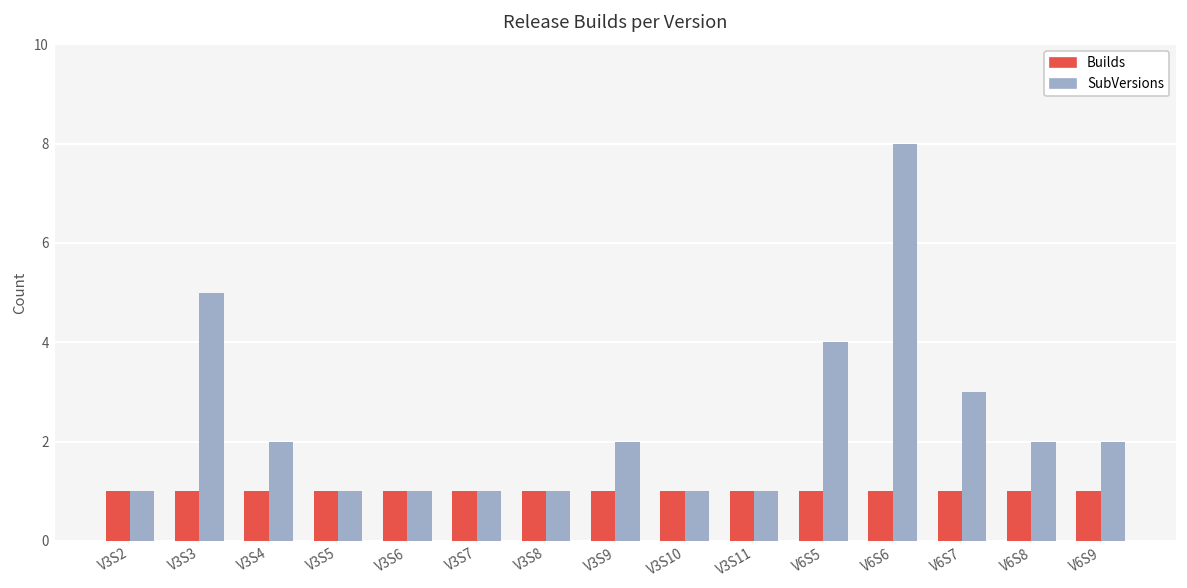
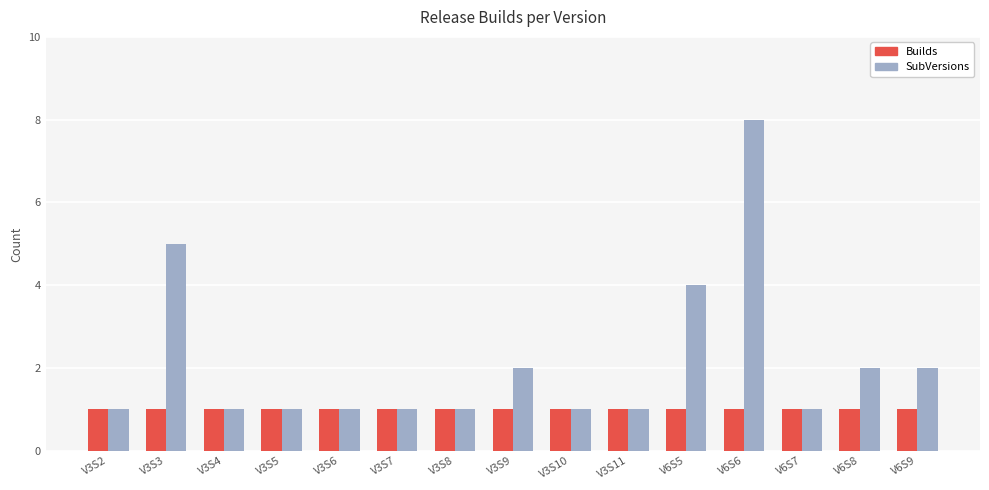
SubVersions, V3S4: 2 -> 1
SubVersions, V6S7: 3 -> 1
